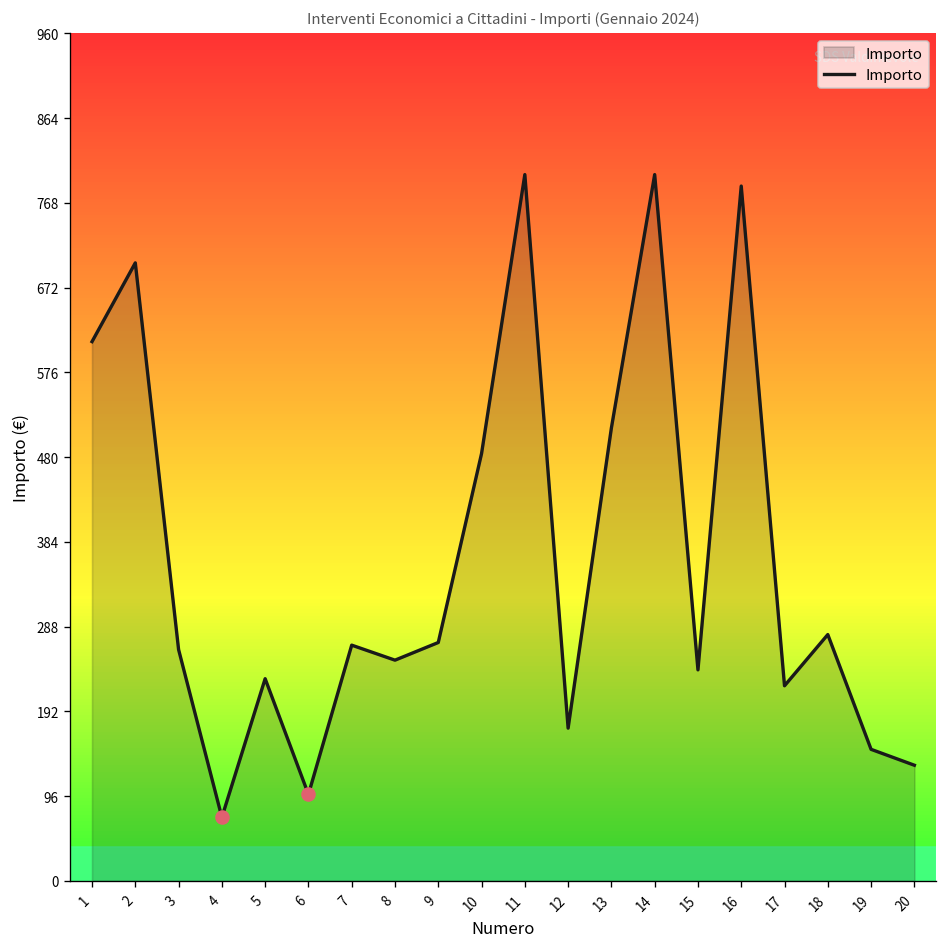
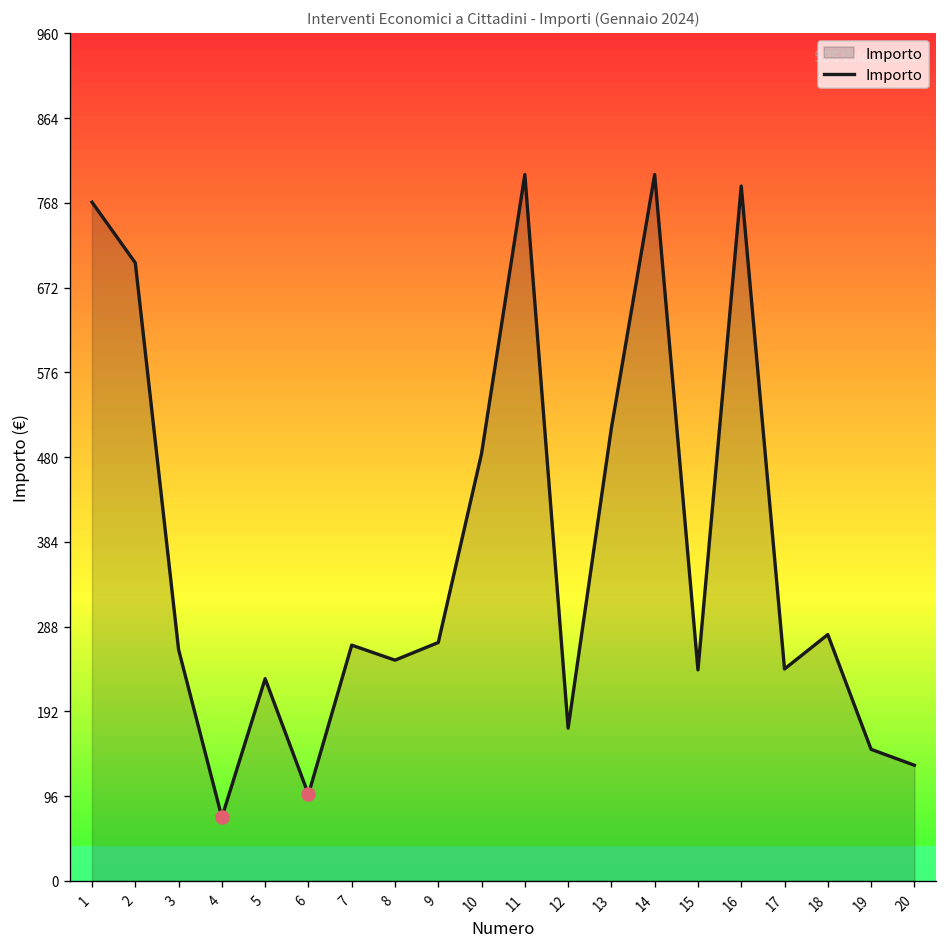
Importo, 1: 610 -> 770
Importo, 17: 220 -> 240
